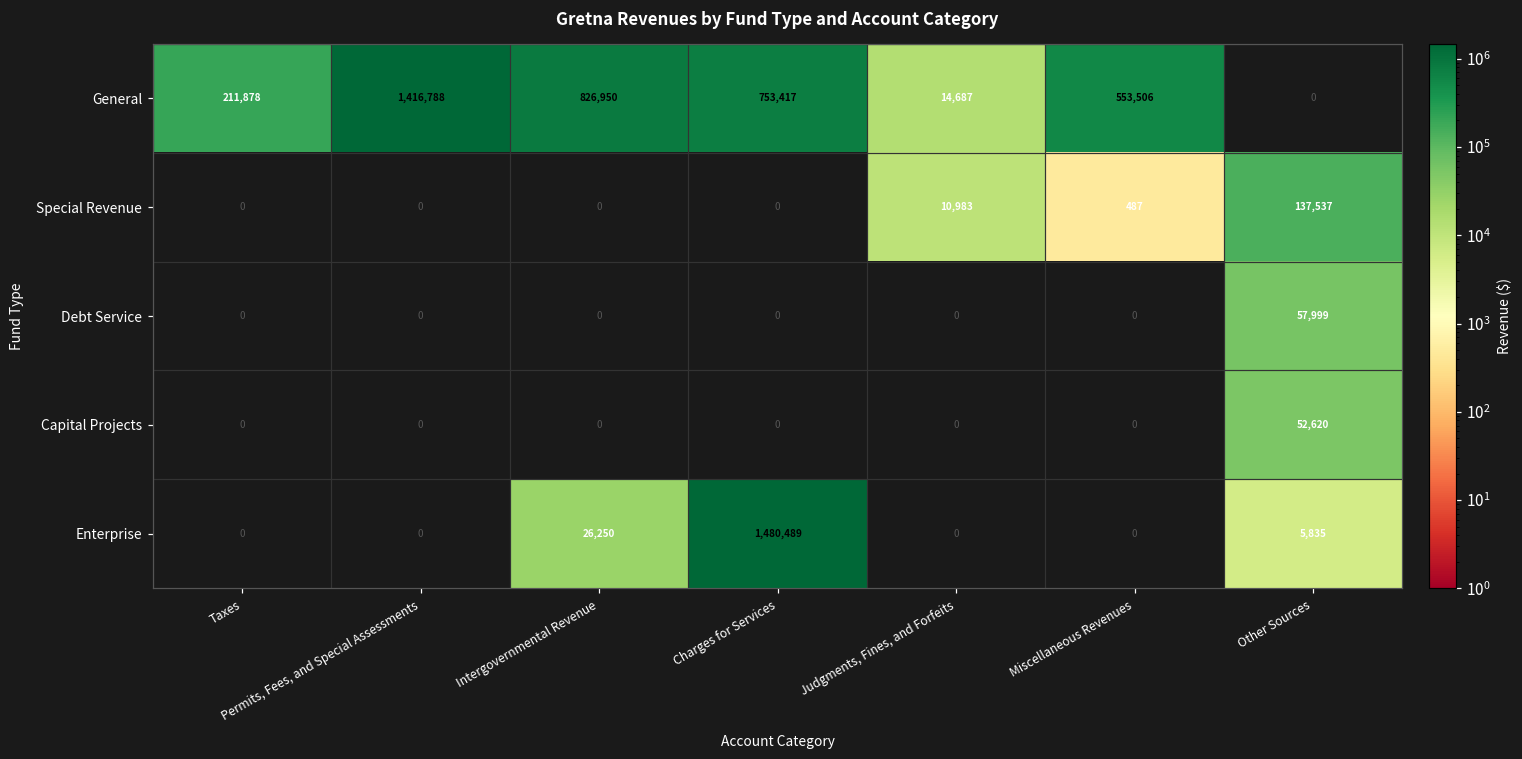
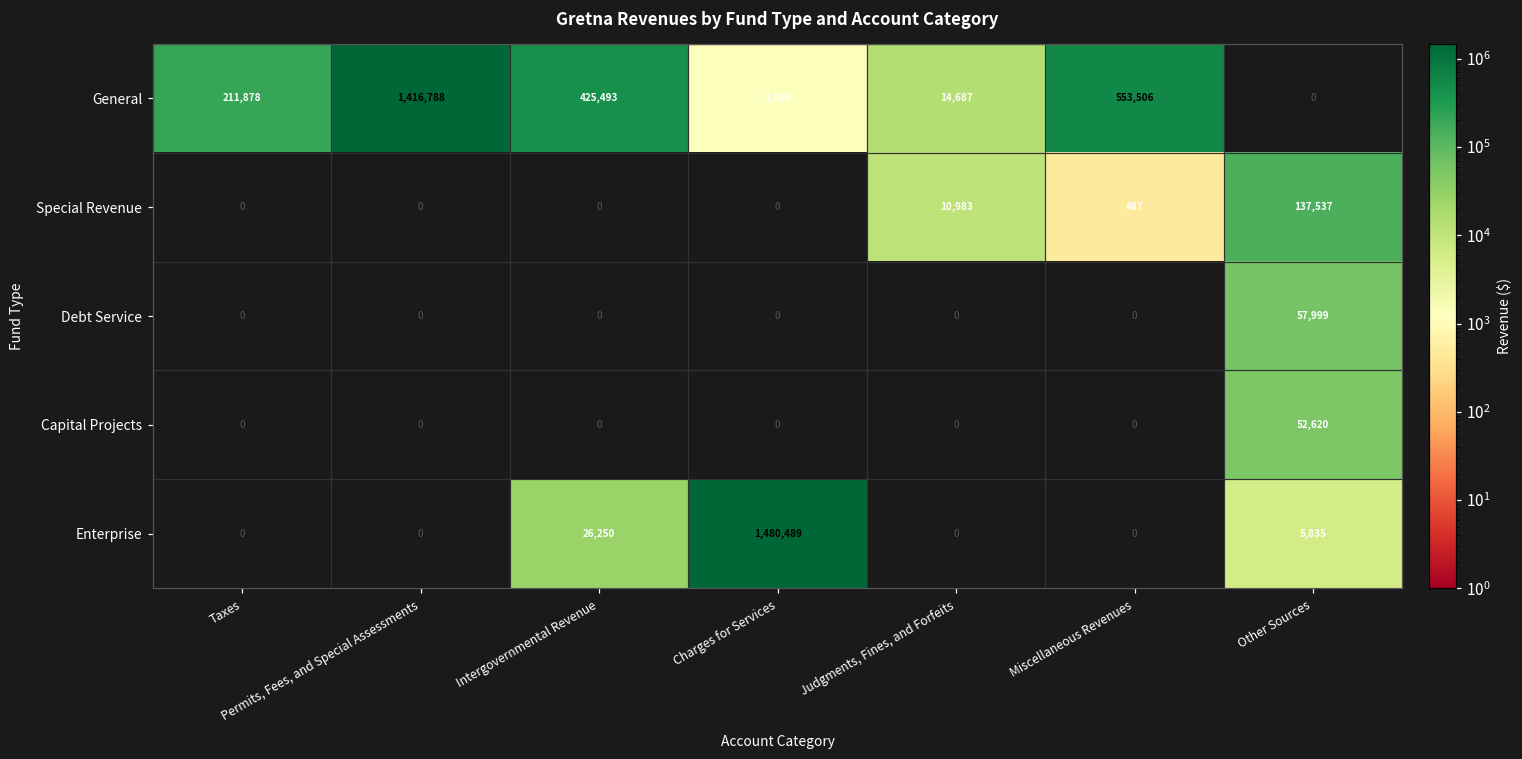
General, Intergovernmental Revenue: 826,950 -> 425,493
General, Charges for Services: 753,417 -> 1,305
